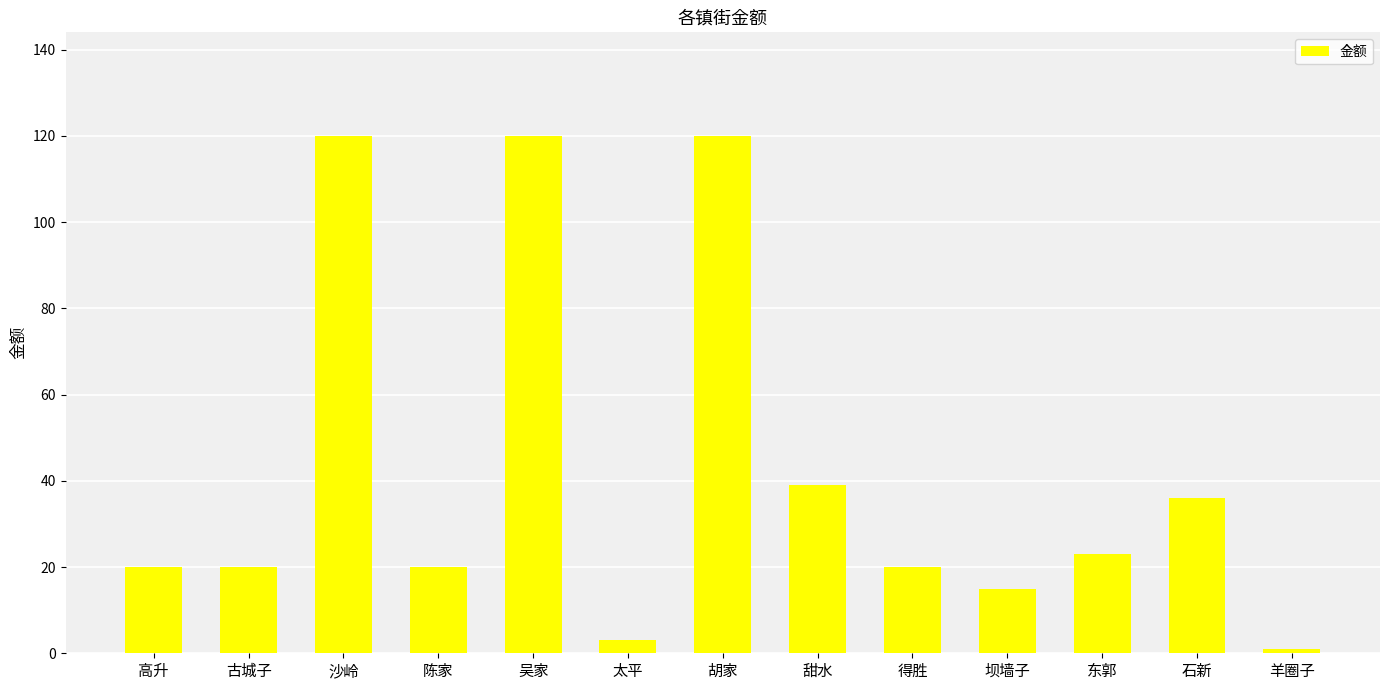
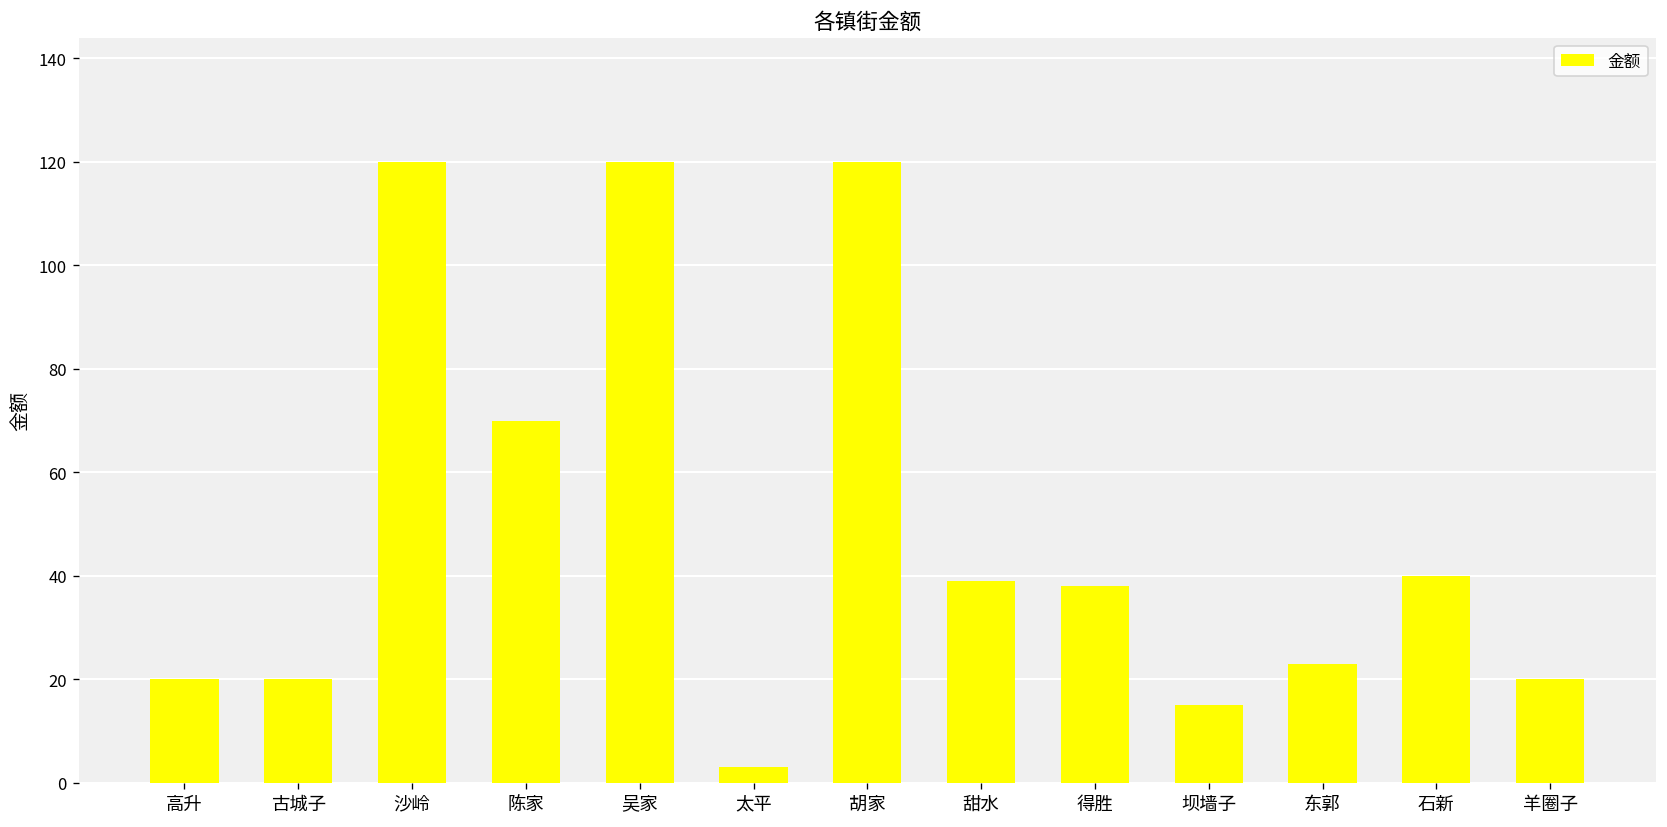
陈家: 20 -> 70
得胜: 20 -> 38
石新: 36 -> 40
羊圈子: 1 -> 20
